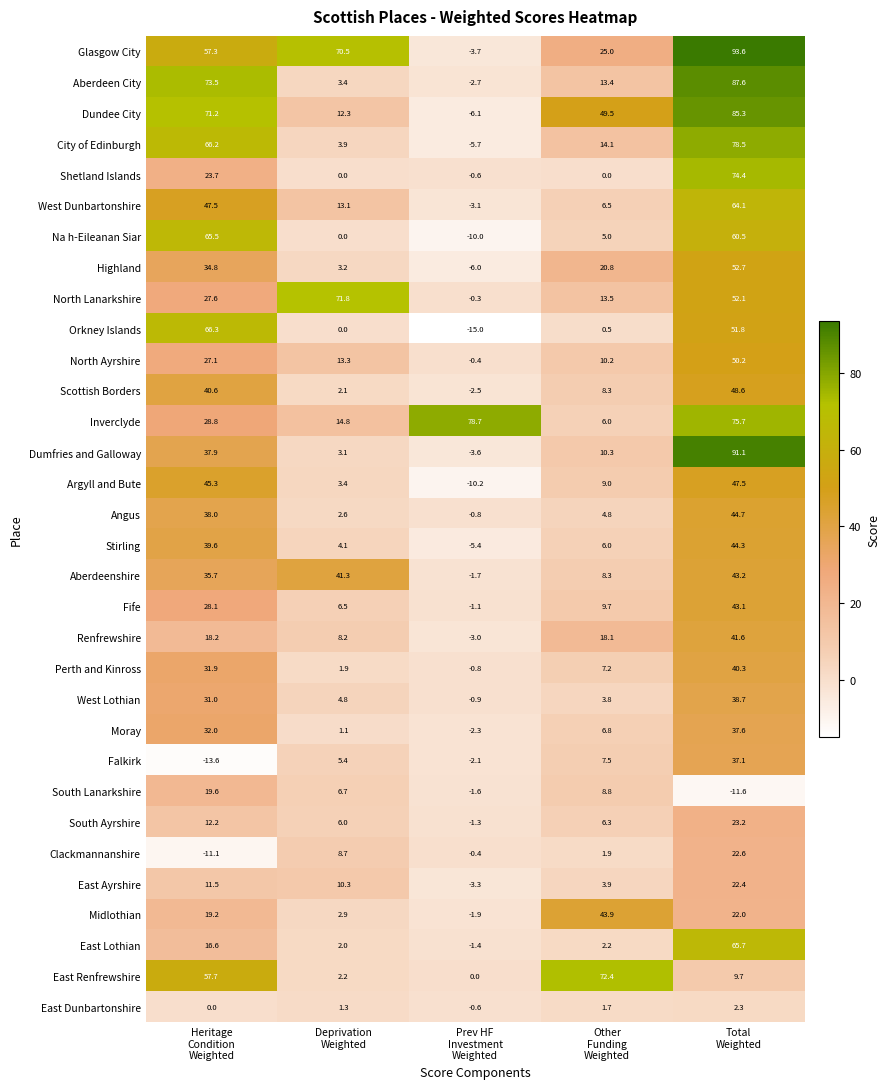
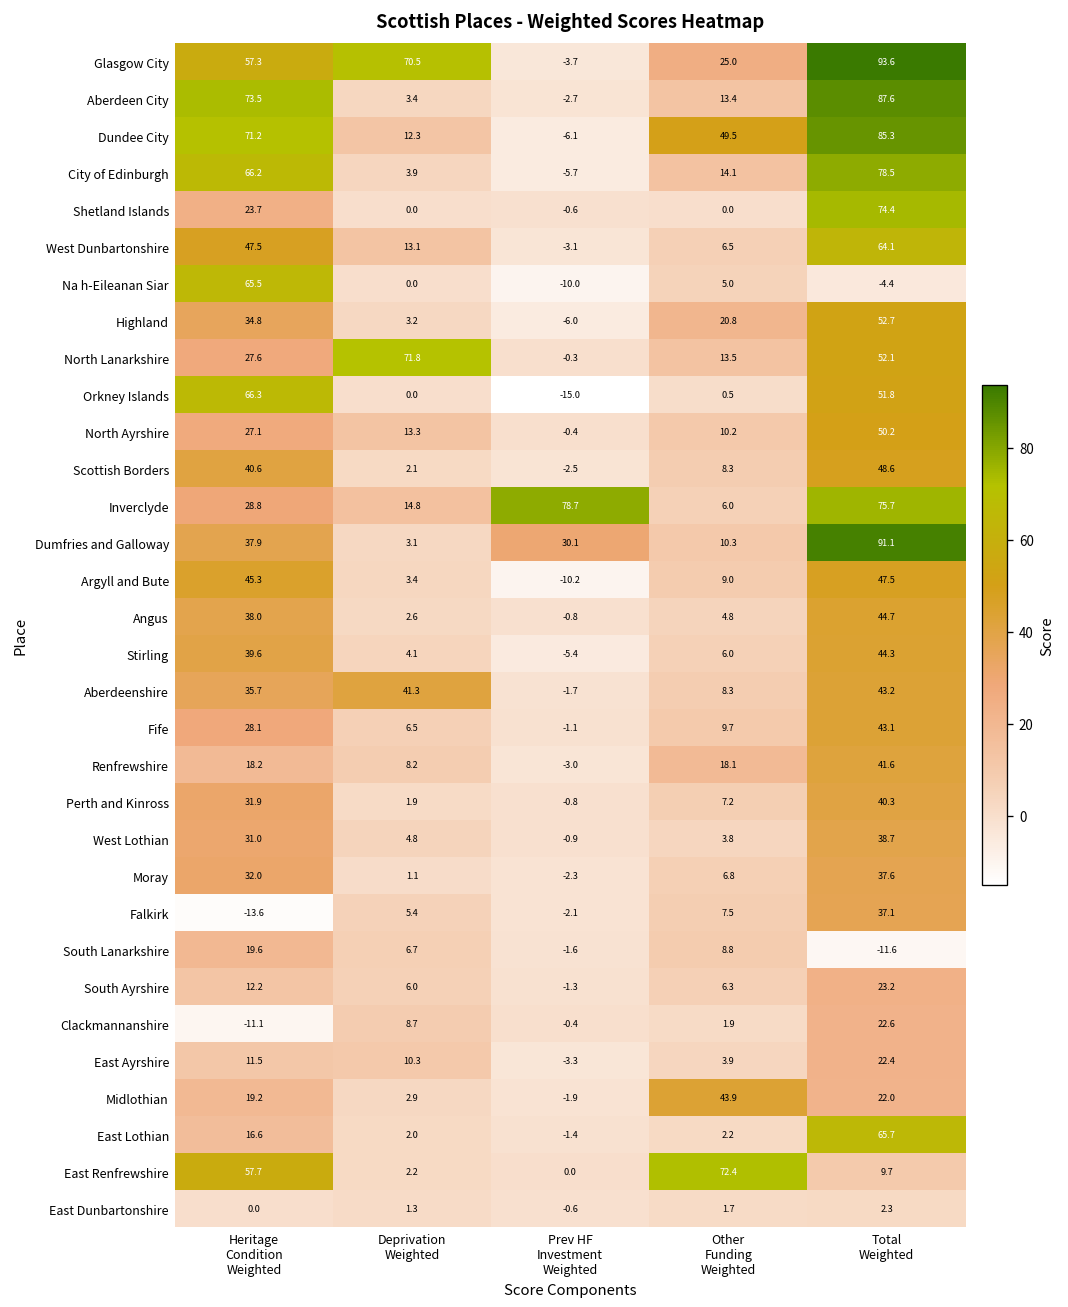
Na h-Eileanan Siar, Total Weighted: 60.5 -> -4.4
Dumfries and Galloway, Prev HF Investment Weighted: -3.6 -> 30.1
